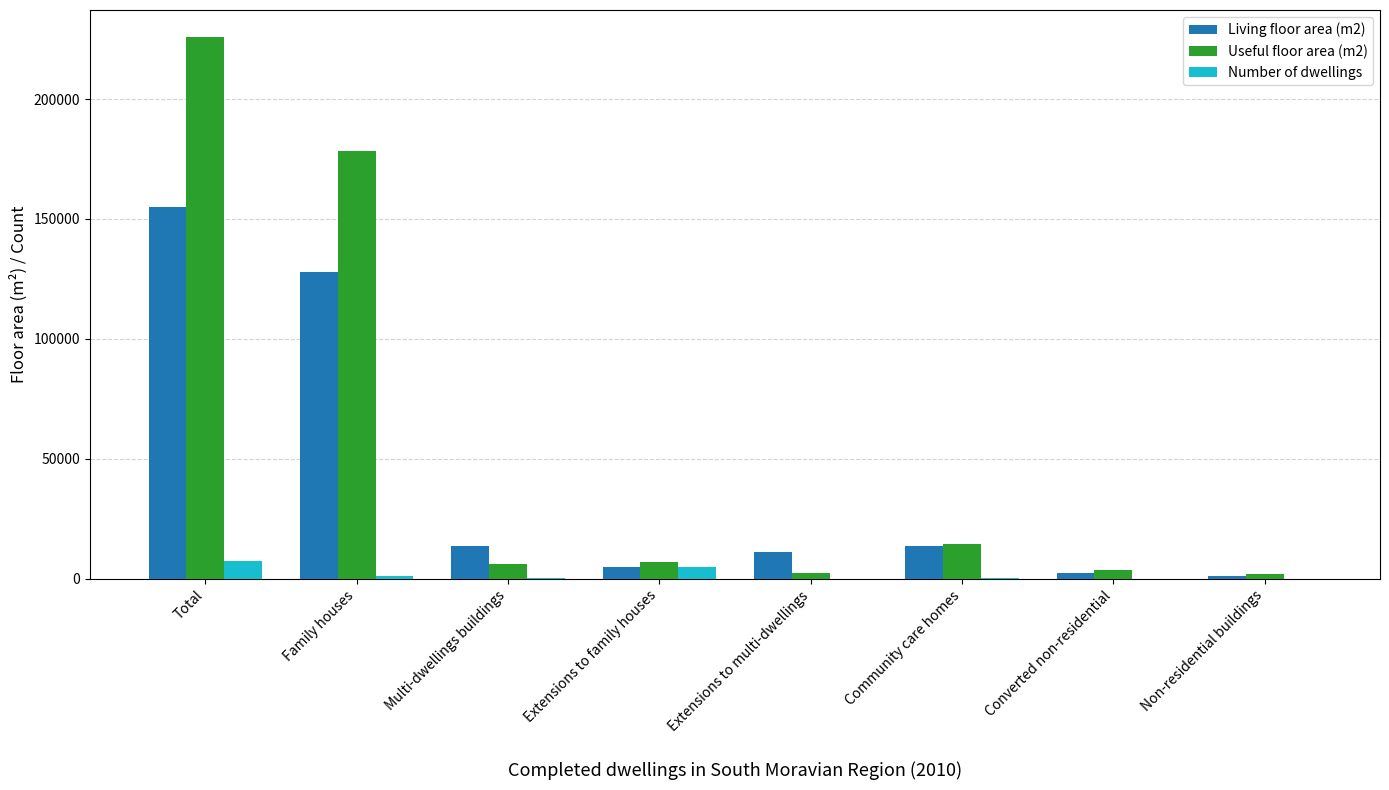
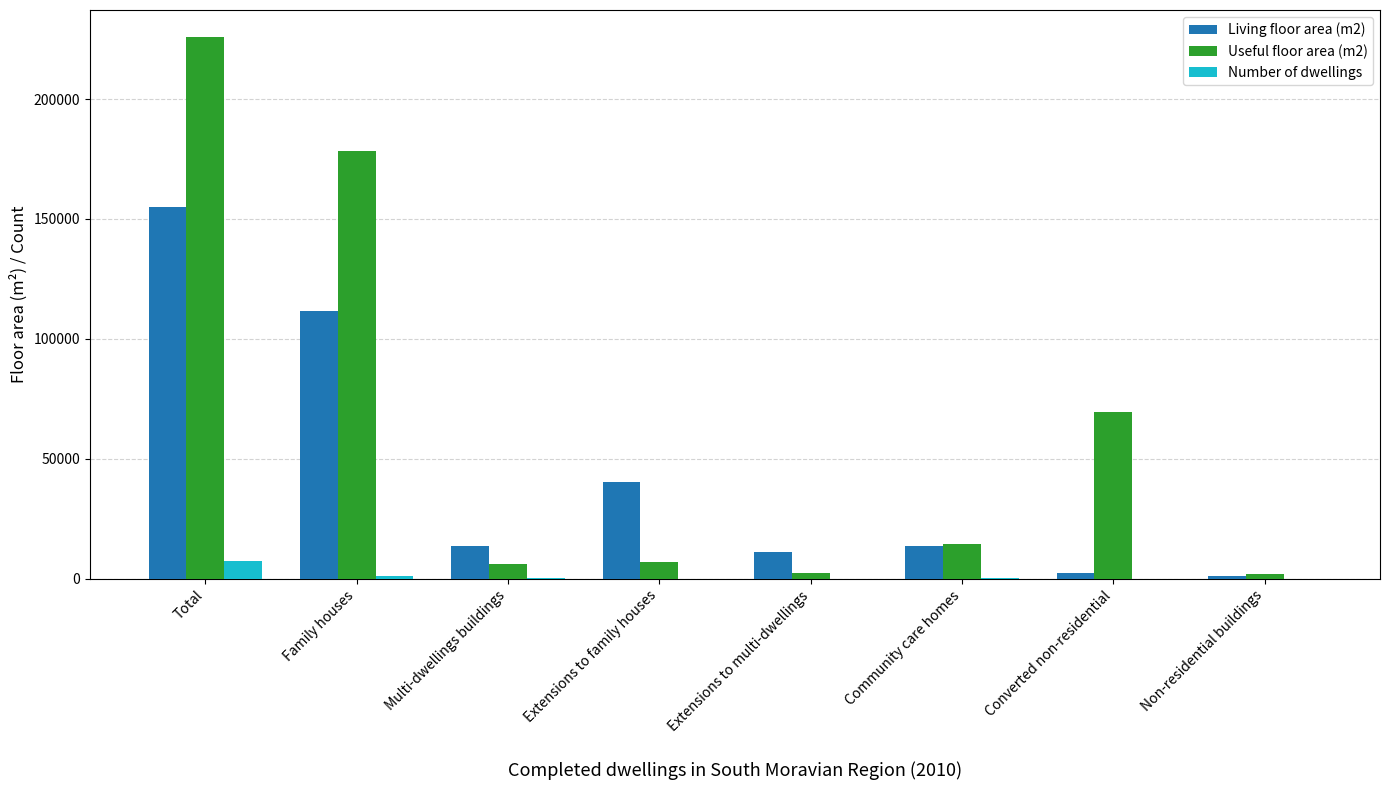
Living floor area (m2), Family houses: 128000 -> 112000
Living floor area (m2), Extensions to family houses: 5000 -> 41000
Number of dwellings, Extensions to family houses: 5000 -> 0
Useful floor area (m2), Converted non-residential: 4000 -> 70000
